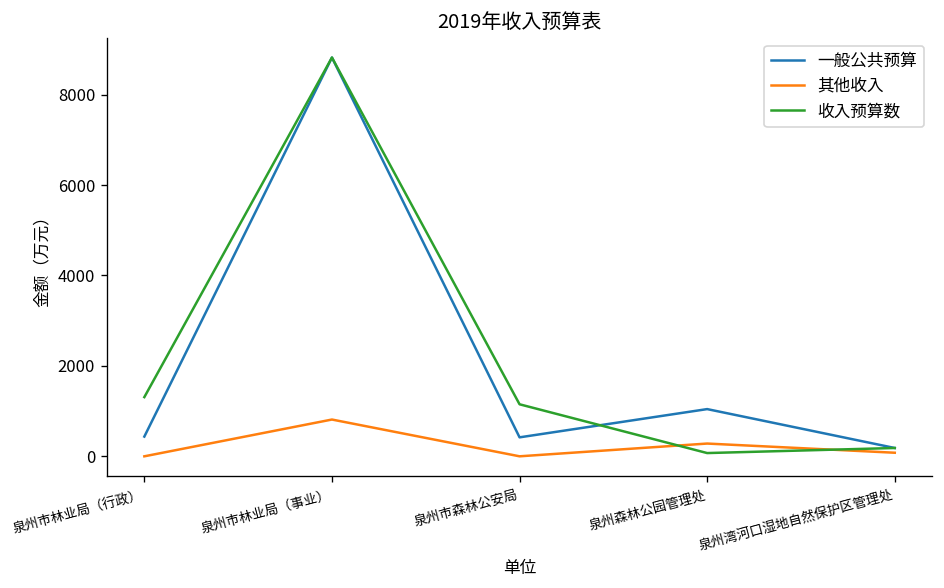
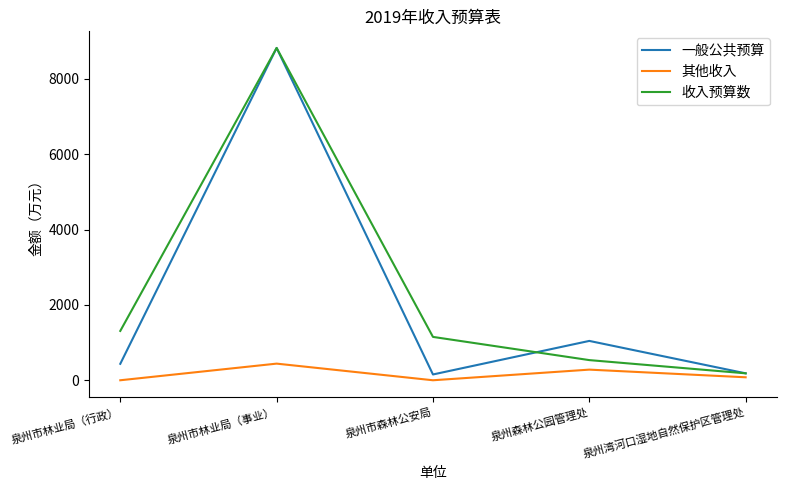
其他收入, 泉州市林业局（事业）: 800 -> 400
一般公共预算, 泉州市森林公安局: 400 -> 200
收入预算数, 泉州森林公园管理处: 100 -> 500
